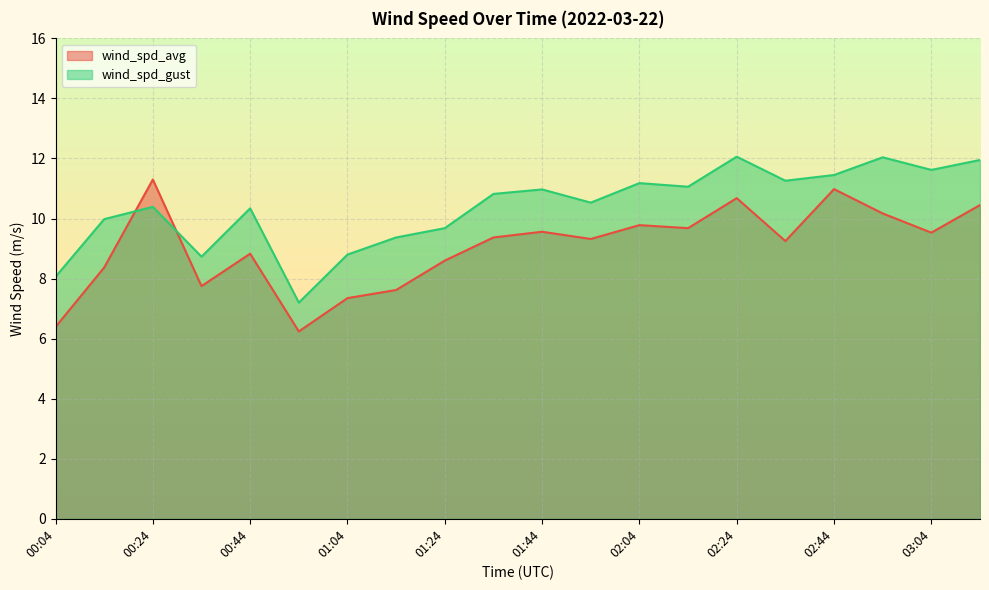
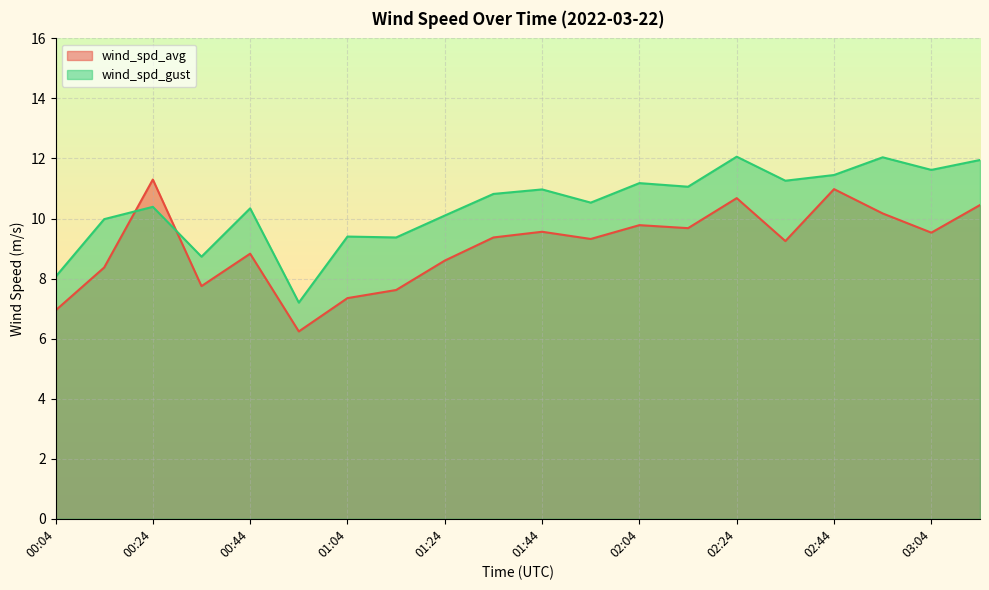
wind_spd_avg, 00:04: 6.4 -> 6.9
wind_spd_gust, 01:04: 8.8 -> 9.4
wind_spd_gust, 01:24: 9.7 -> 10.1
